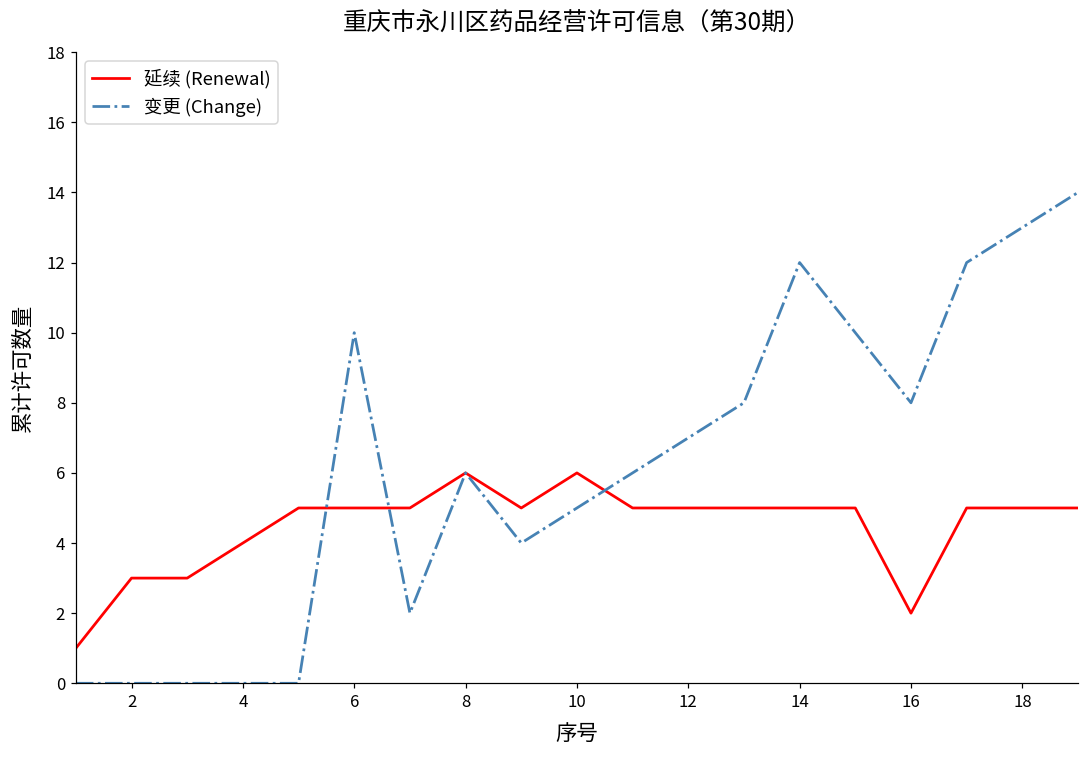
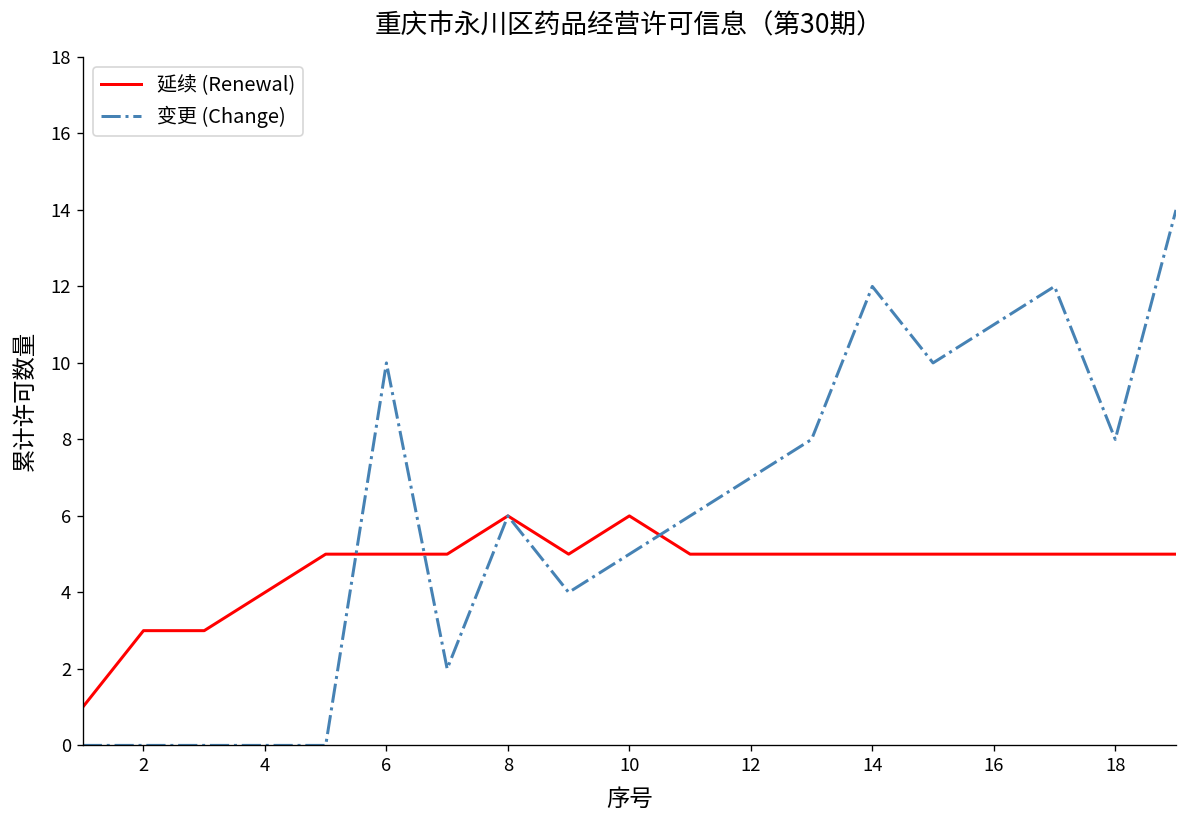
延续 (Renewal), 16: 2 -> 5
变更 (Change), 16: 8 -> 11
变更 (Change), 18: 13 -> 8
